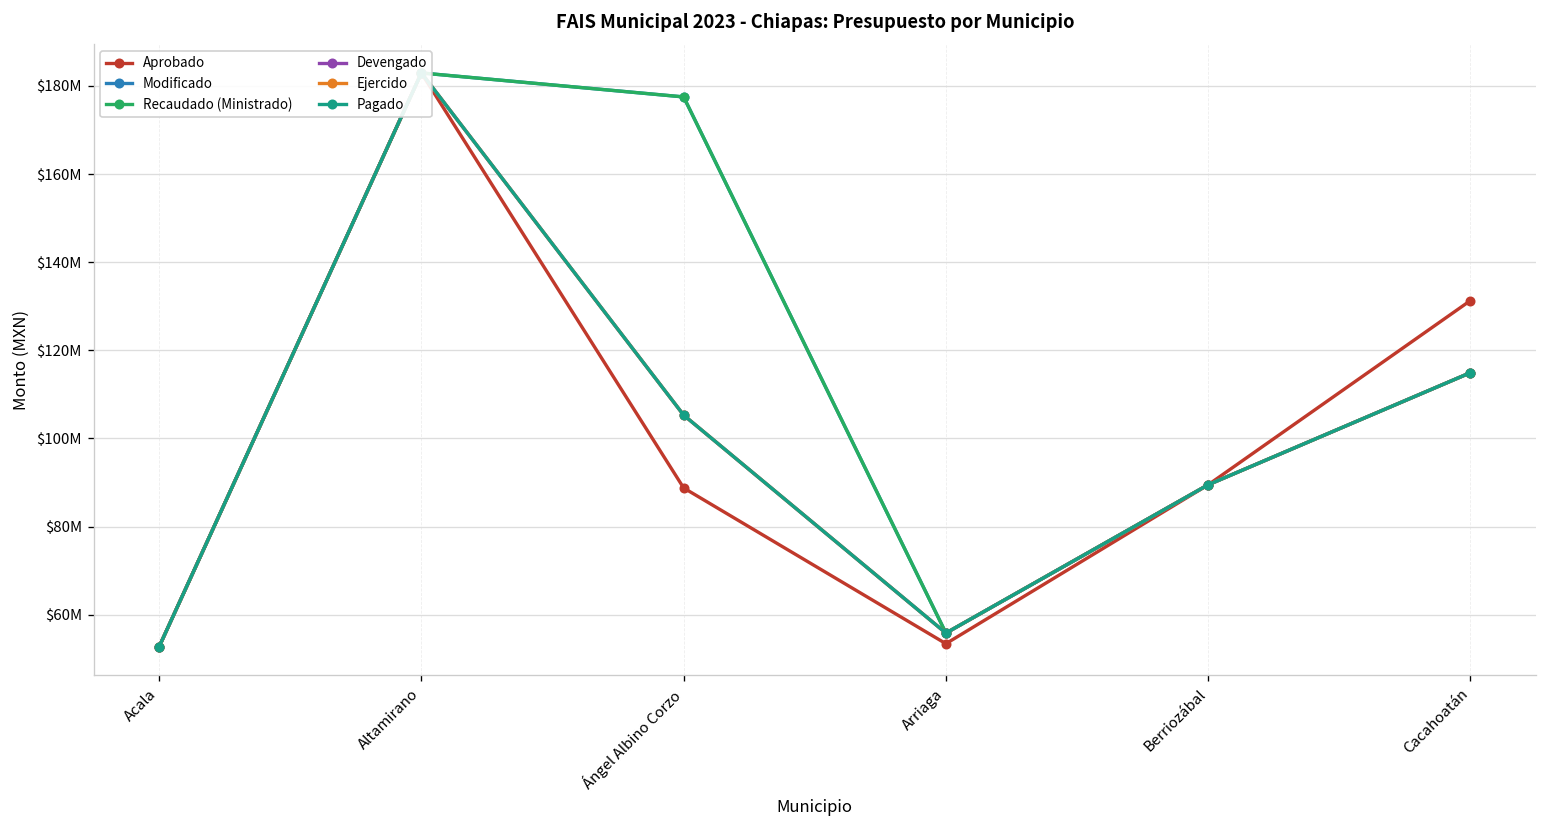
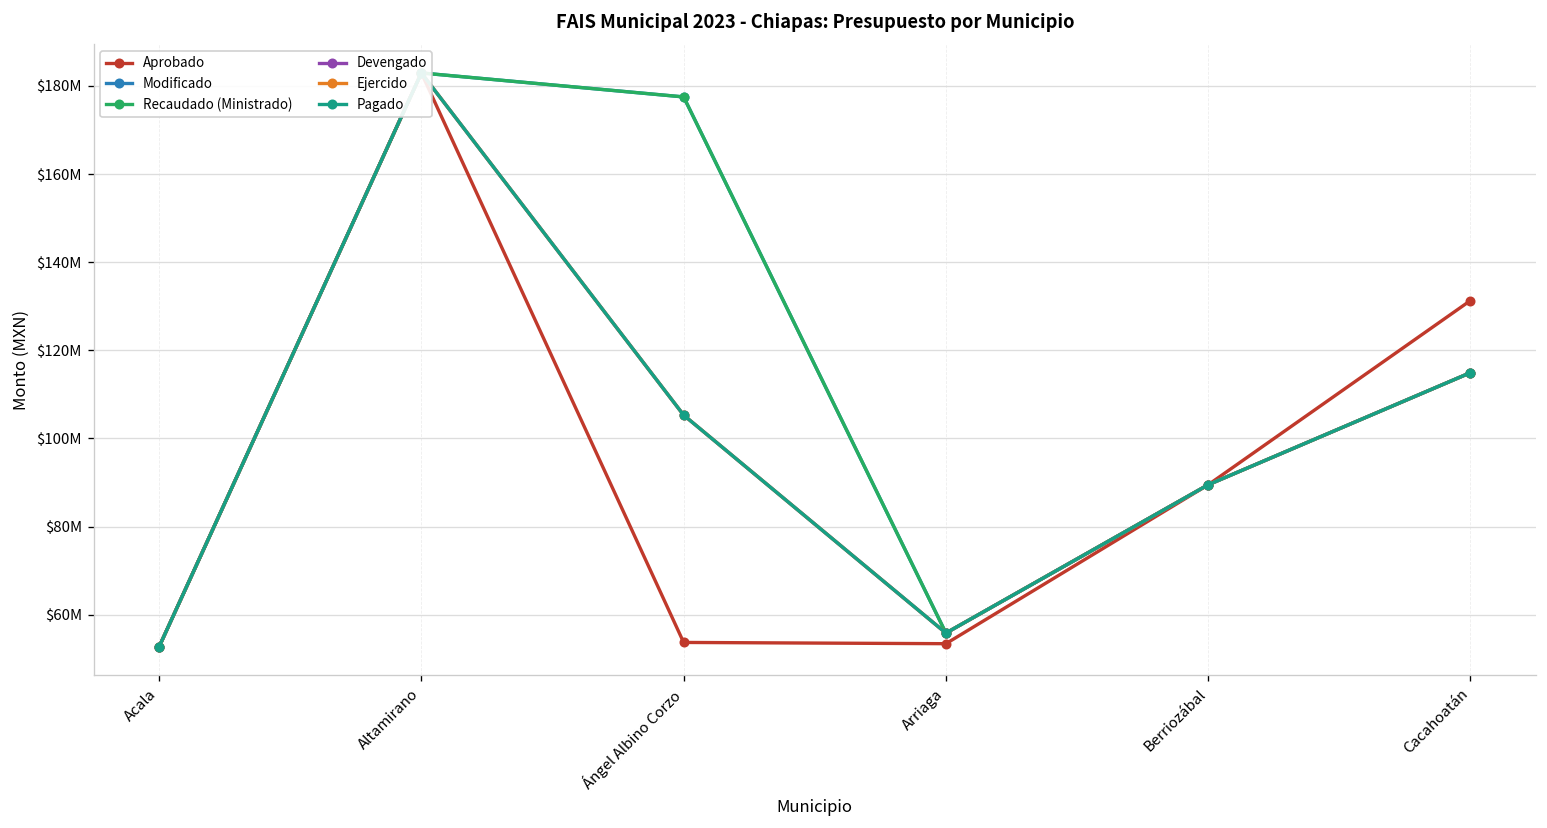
Aprobado, Ángel Albino Corzo: $89000000 -> $54000000
